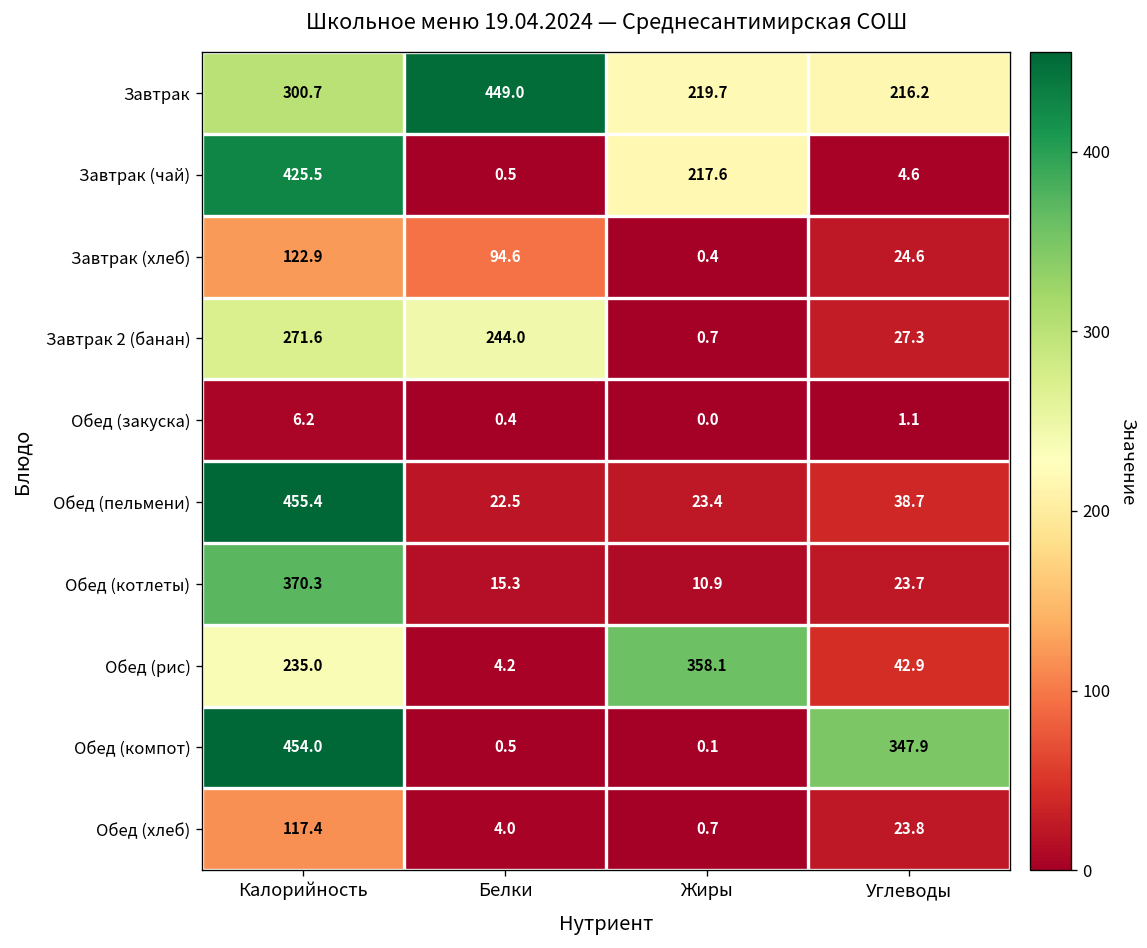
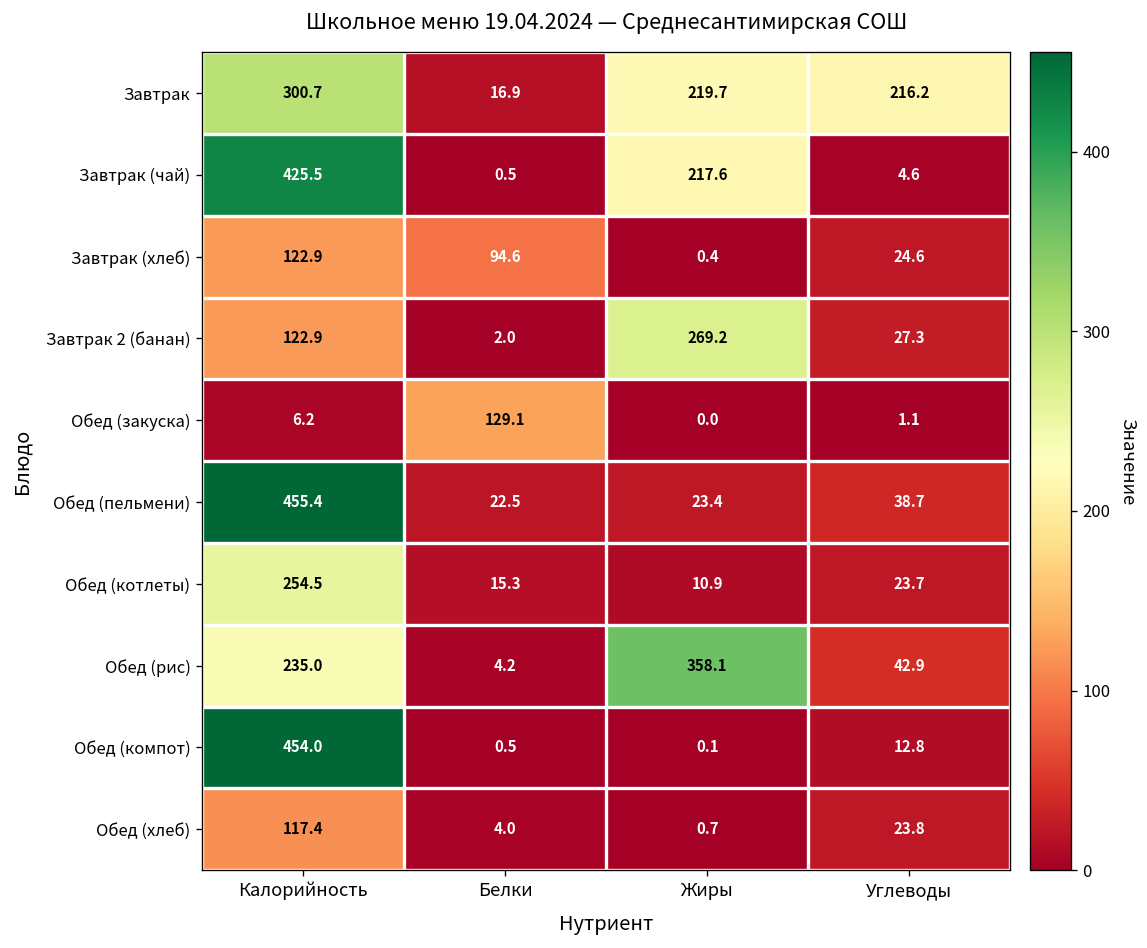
Завтрак, Белки: 449.0 -> 16.9
Завтрак 2 (банан), Калорийность: 271.6 -> 122.9
Завтрак 2 (банан), Белки: 244.0 -> 2.0
Завтрак 2 (банан), Жиры: 0.7 -> 269.2
Обед (закуска), Белки: 0.4 -> 129.1
Обед (котлеты), Калорийность: 370.3 -> 254.5
Обед (компот), Углеводы: 347.9 -> 12.8
